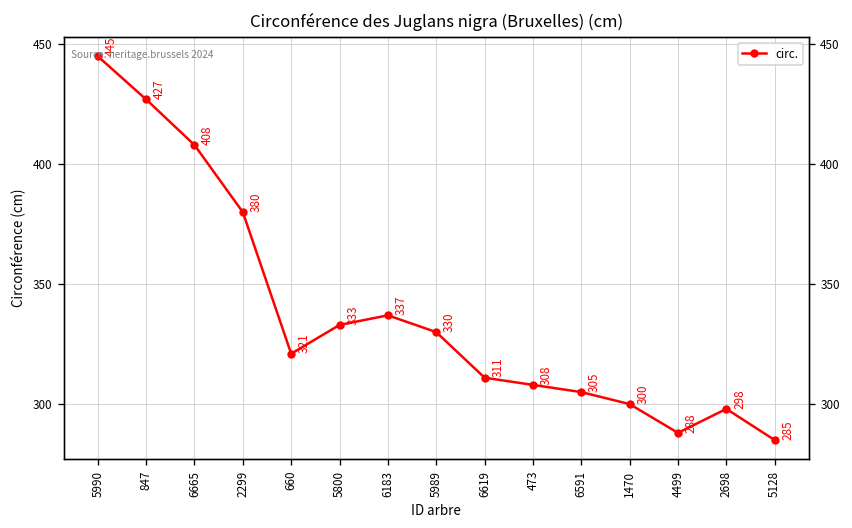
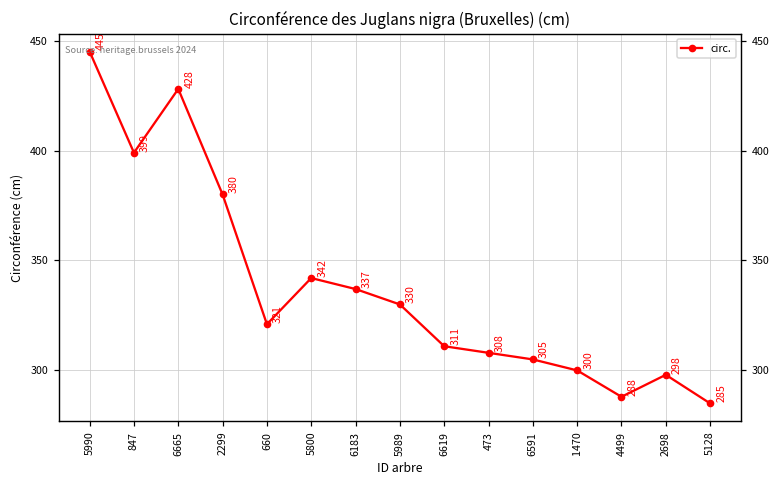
847: 427 -> 399
6665: 408 -> 428
5800: 333 -> 342
